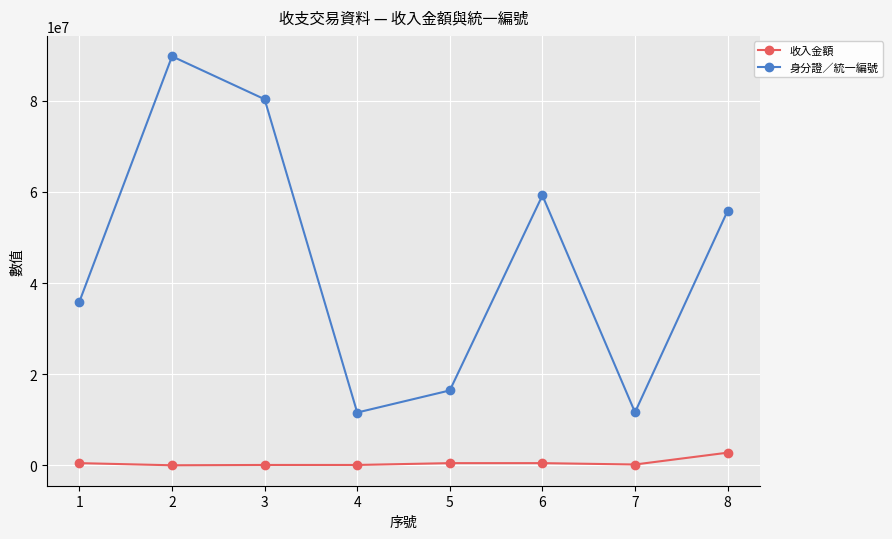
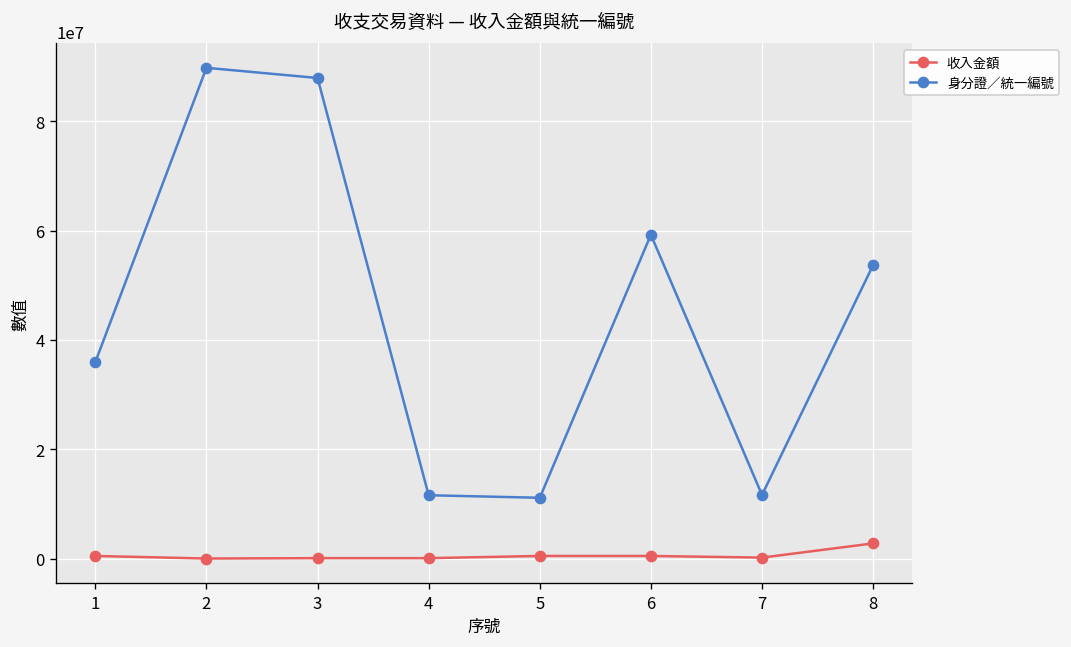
身分證／統一編號, 3: 80000000 -> 88000000
身分證／統一編號, 5: 16000000 -> 11000000
身分證／統一編號, 8: 56000000 -> 54000000
